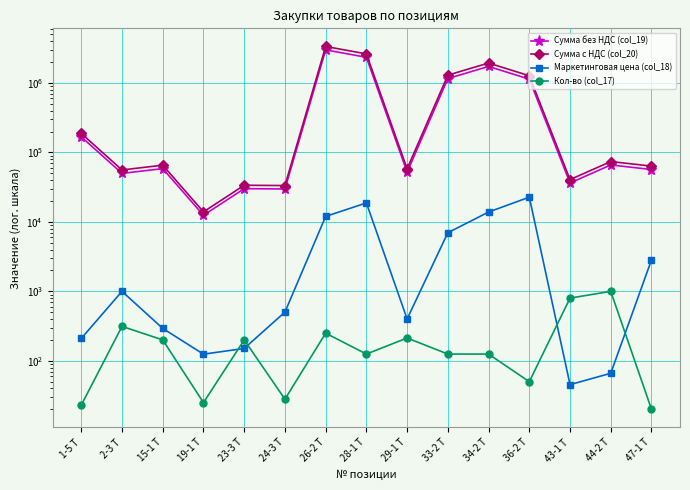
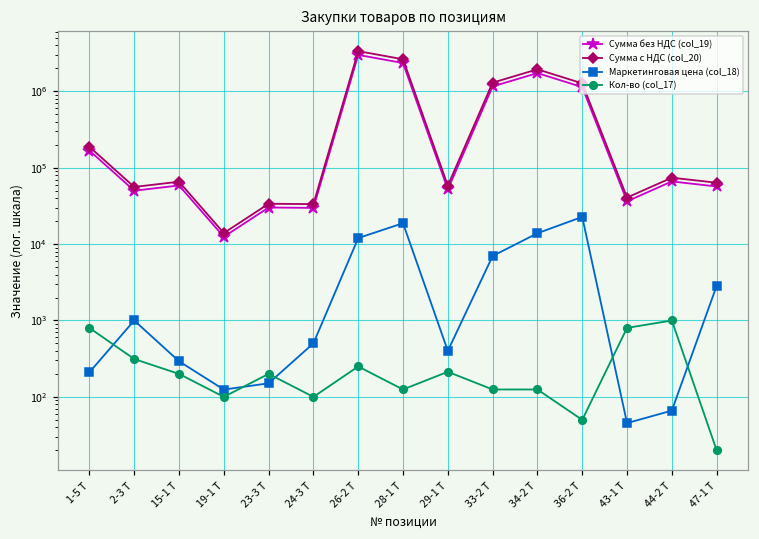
Кол-во (col_17), 1-5 Т: 23 -> 800
Кол-во (col_17), 19-1 Т: 25 -> 100
Кол-во (col_17), 24-3 Т: 28 -> 100
